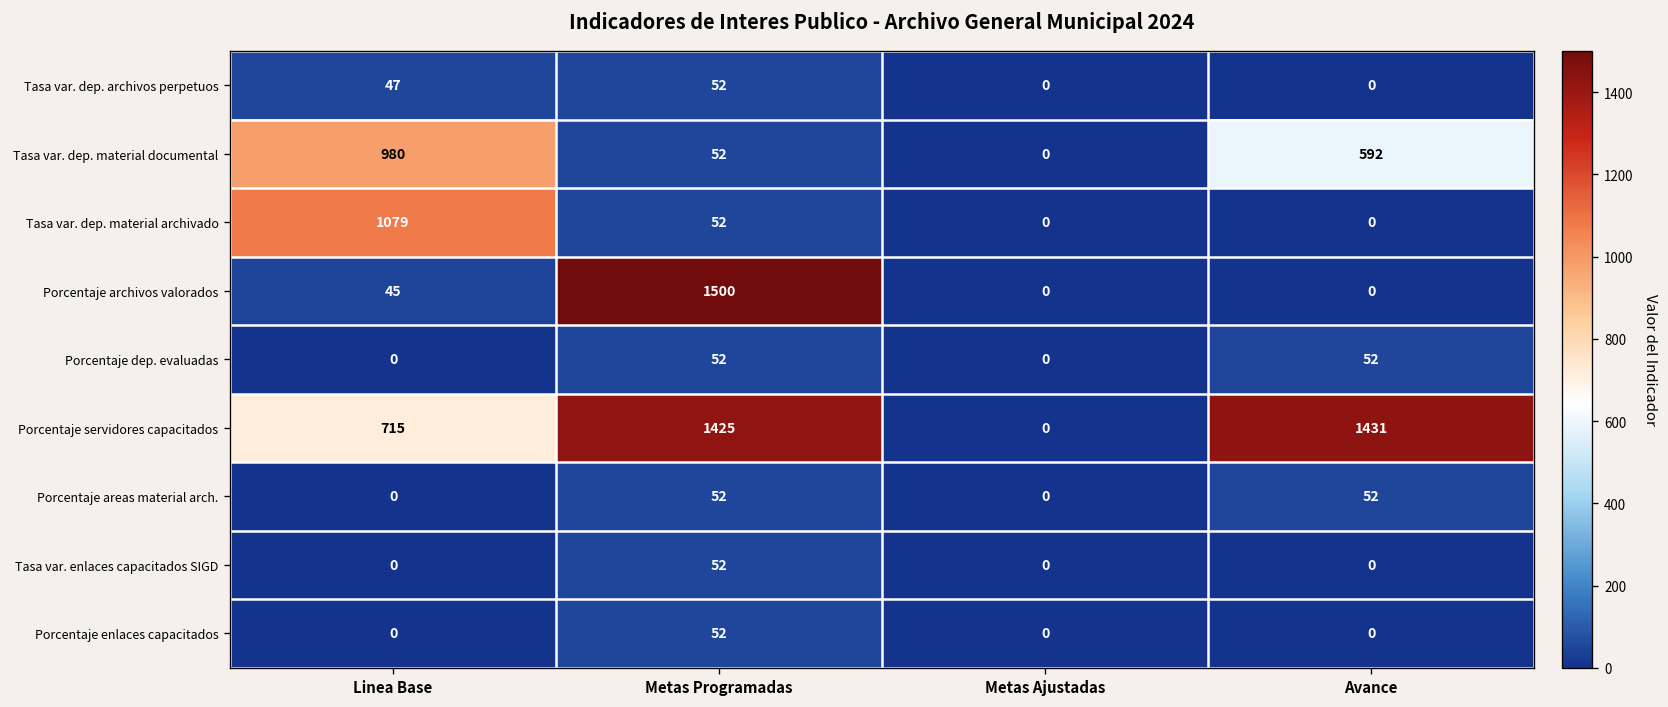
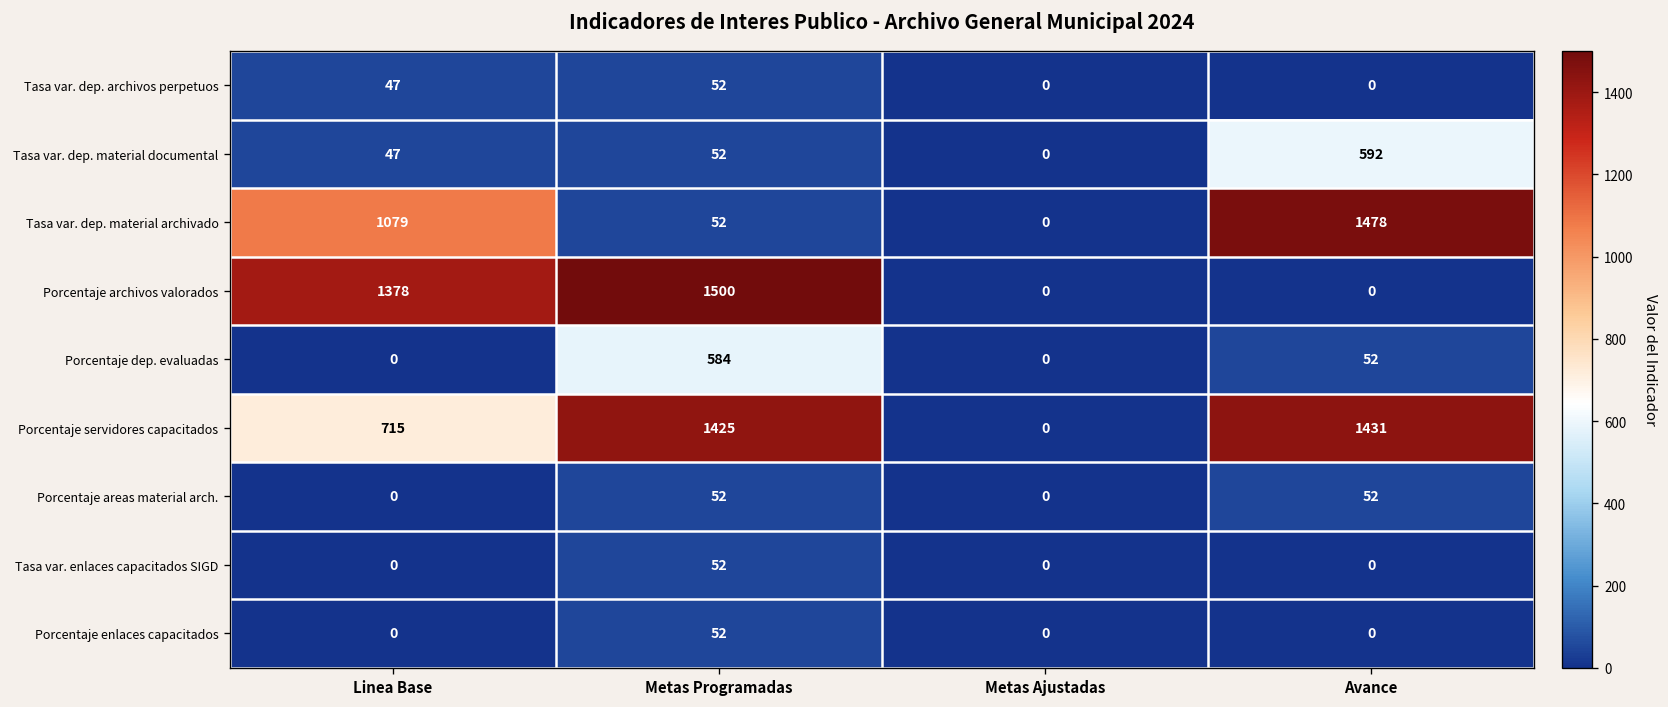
Tasa var. dep. material documental, Linea Base: 980 -> 47
Tasa var. dep. material archivado, Avance: 0 -> 1478
Porcentaje archivos valorados, Linea Base: 45 -> 1378
Porcentaje dep. evaluadas, Metas Programadas: 52 -> 584
